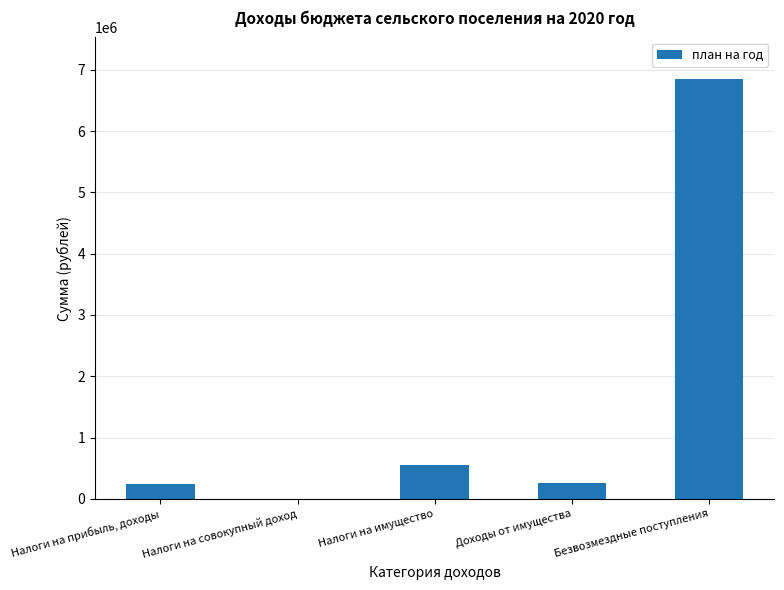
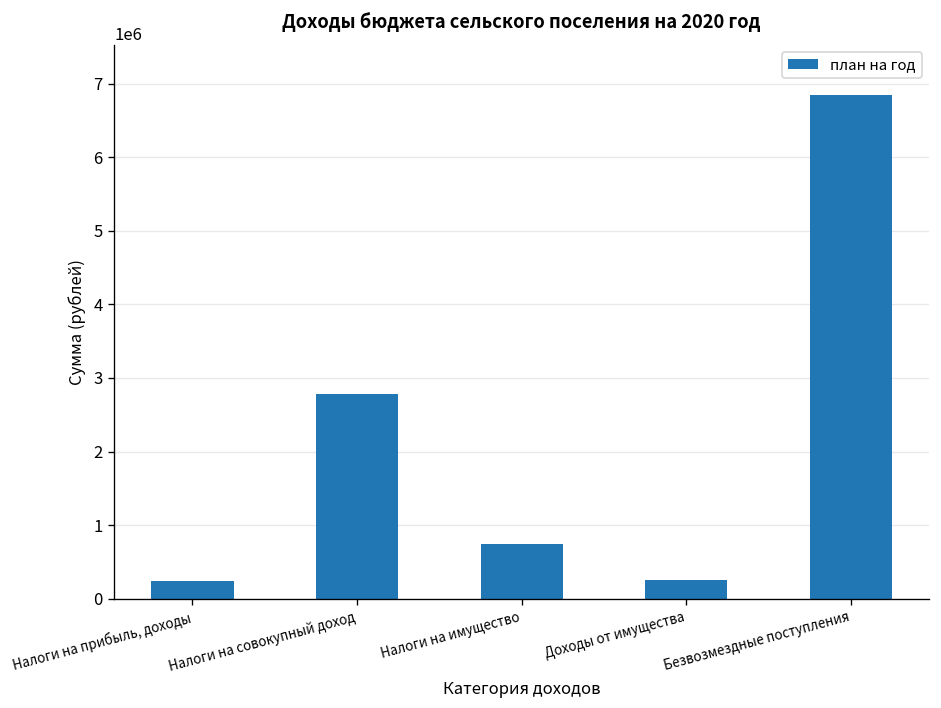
Налоги на совокупный доход: 0 -> 2800000
Налоги на имущество: 600000 -> 700000
